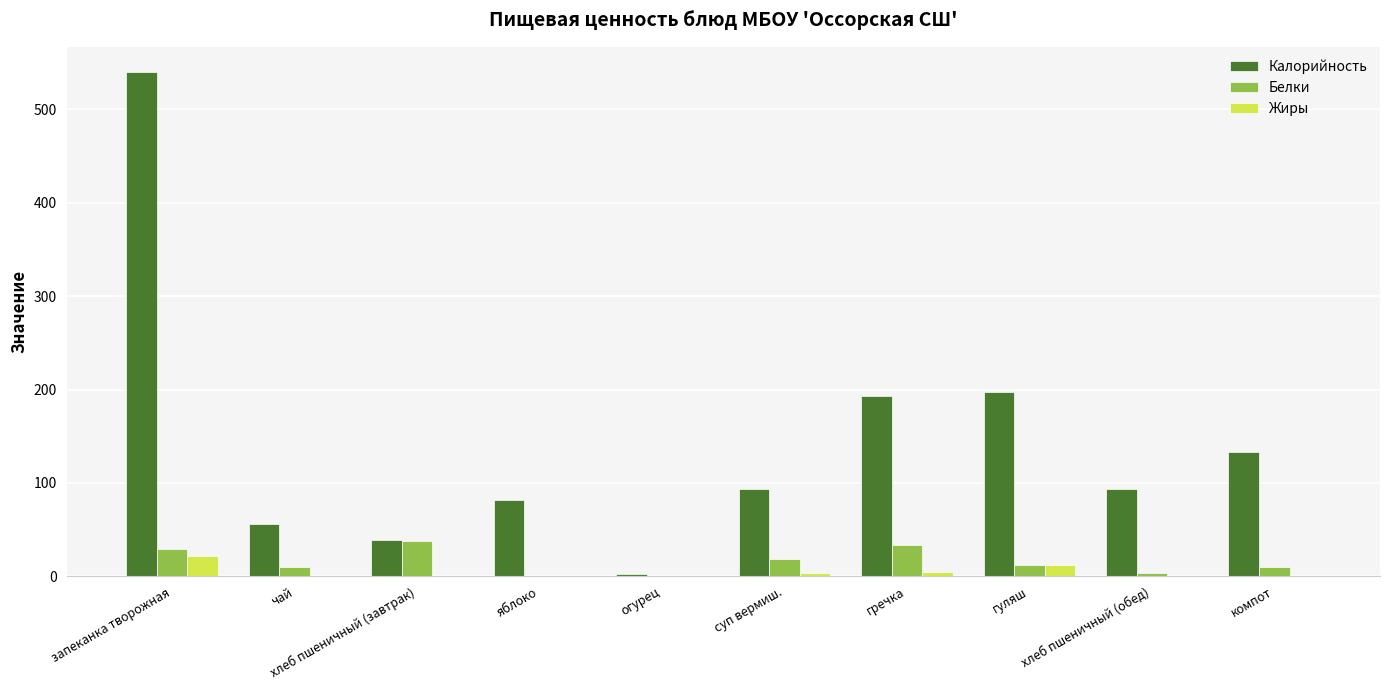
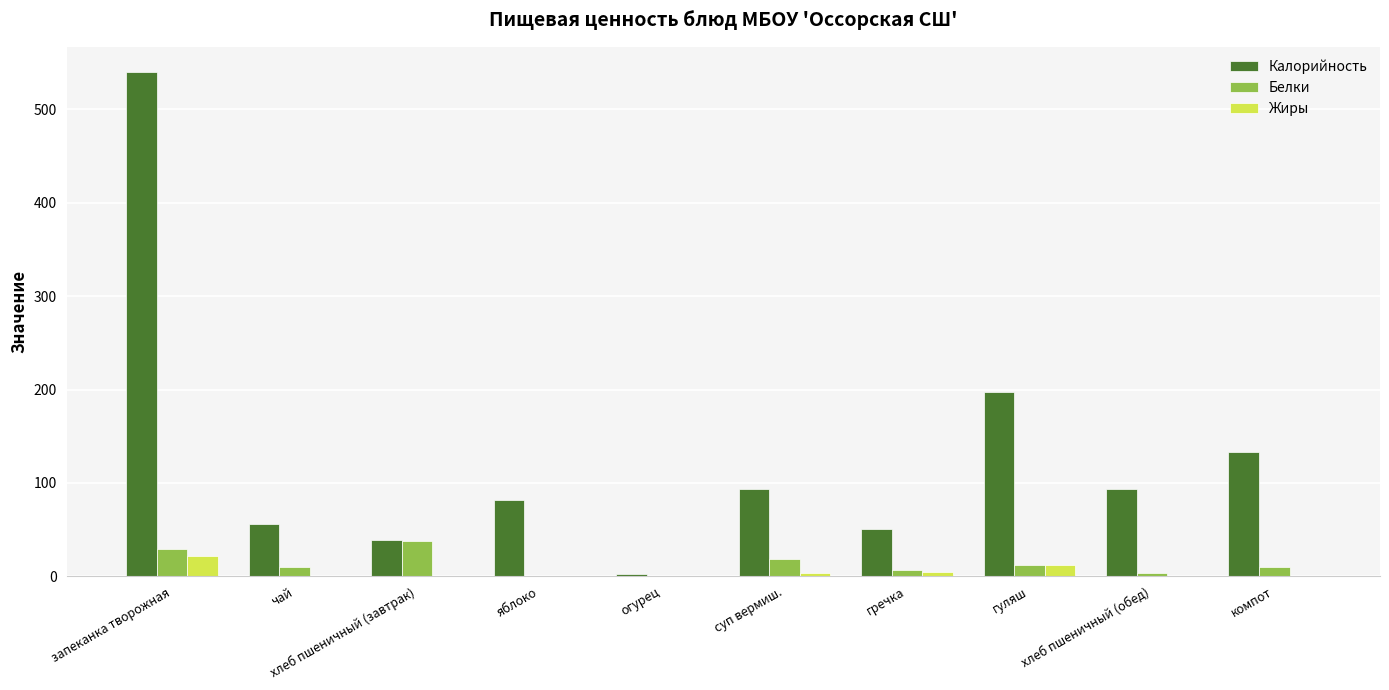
Калорийность, гречка: 190 -> 50
Белки, гречка: 30 -> 10
